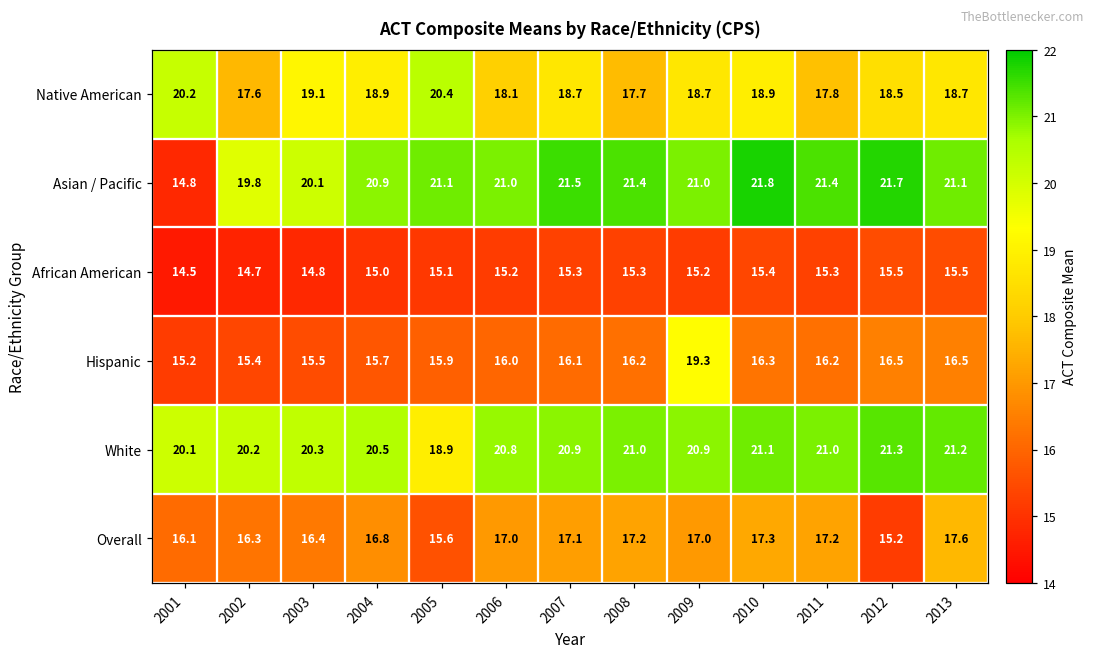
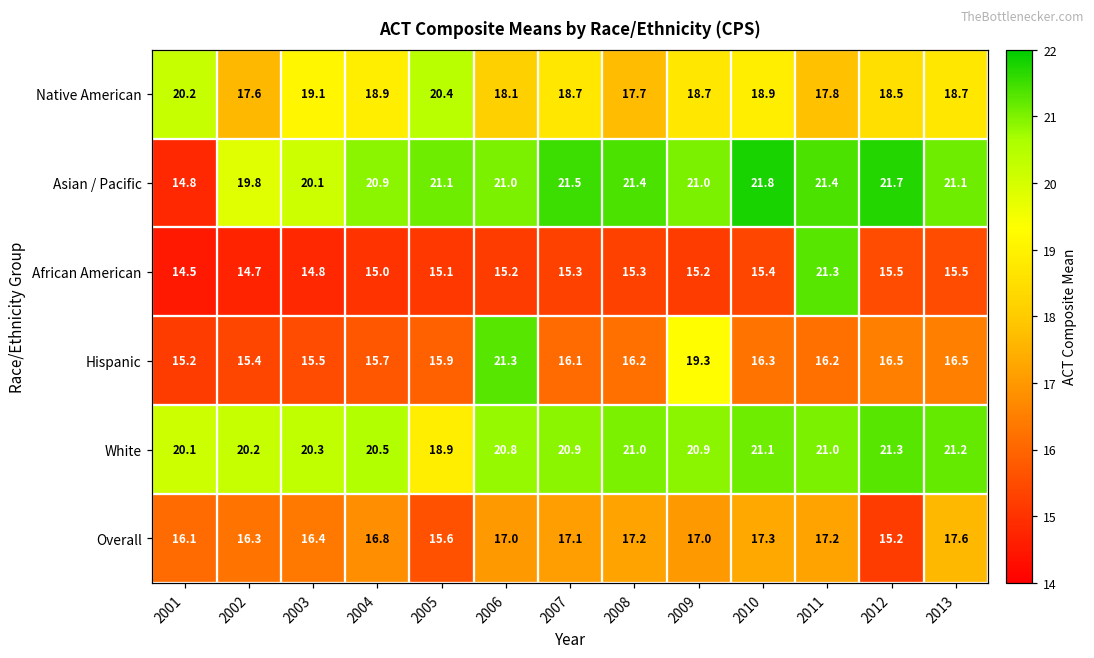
African American, 2011: 15.3 -> 21.3
Hispanic, 2006: 16.0 -> 21.3
